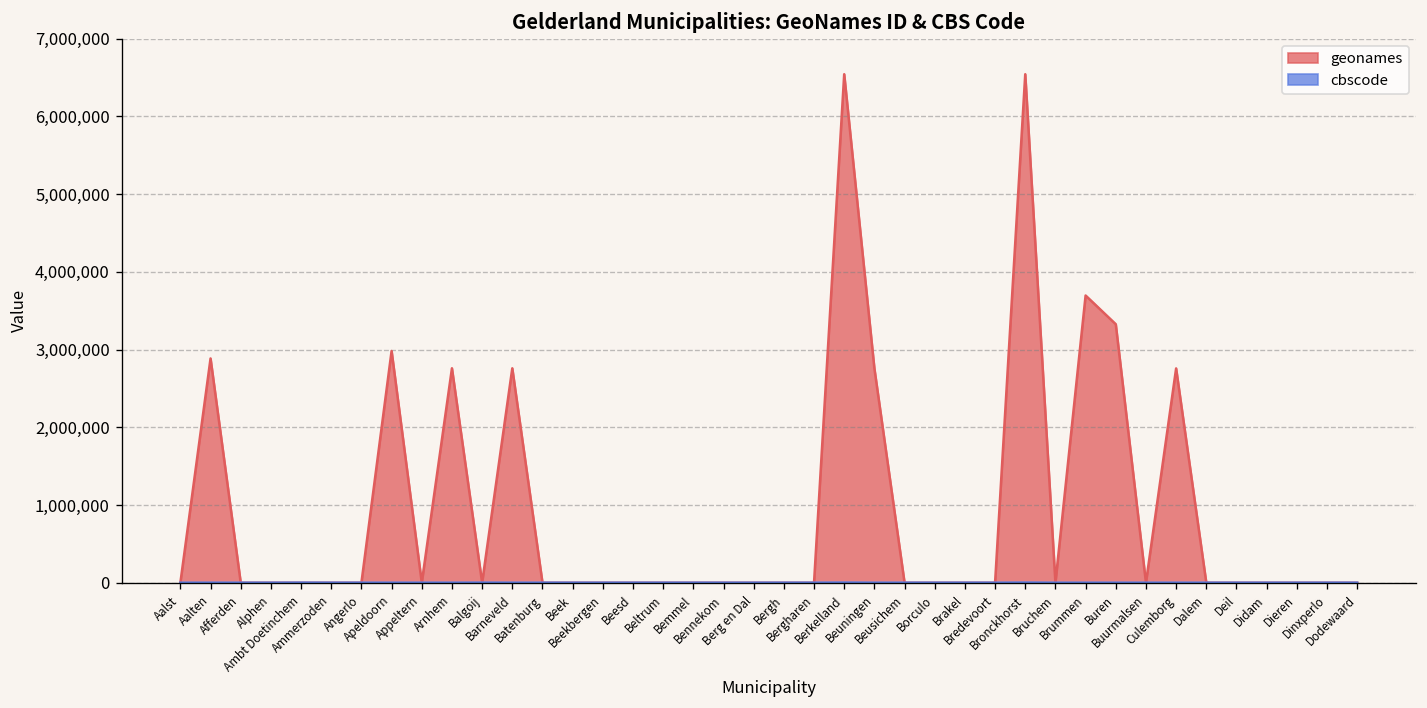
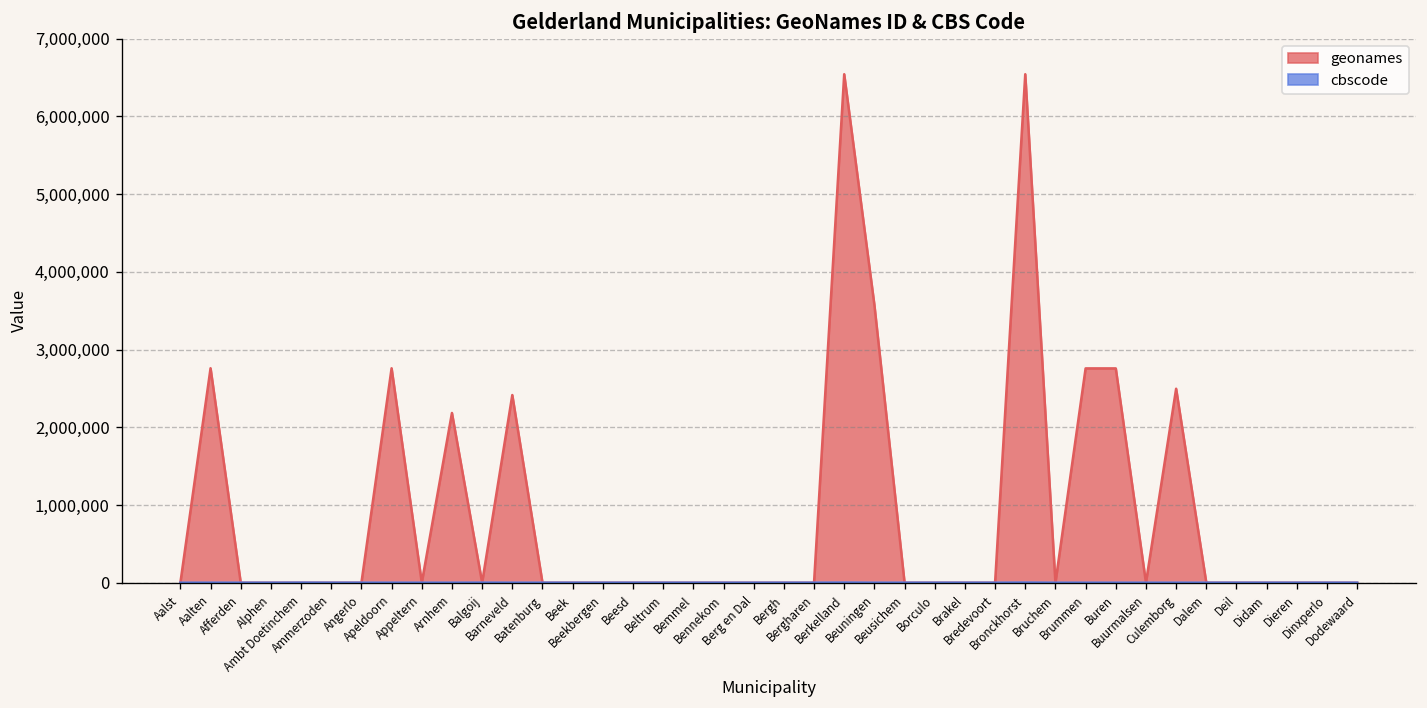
geonames, Aalten: 2,900,000 -> 2,800,000
geonames, Apeldoorn: 3,000,000 -> 2,800,000
geonames, Arnhem: 2,800,000 -> 2,200,000
geonames, Barneveld: 2,800,000 -> 2,400,000
geonames, Beuningen: 2,800,000 -> 3,600,000
geonames, Brummen: 3,700,000 -> 2,800,000
geonames, Buren: 3,300,000 -> 2,800,000
geonames, Culemborg: 2,800,000 -> 2,500,000
